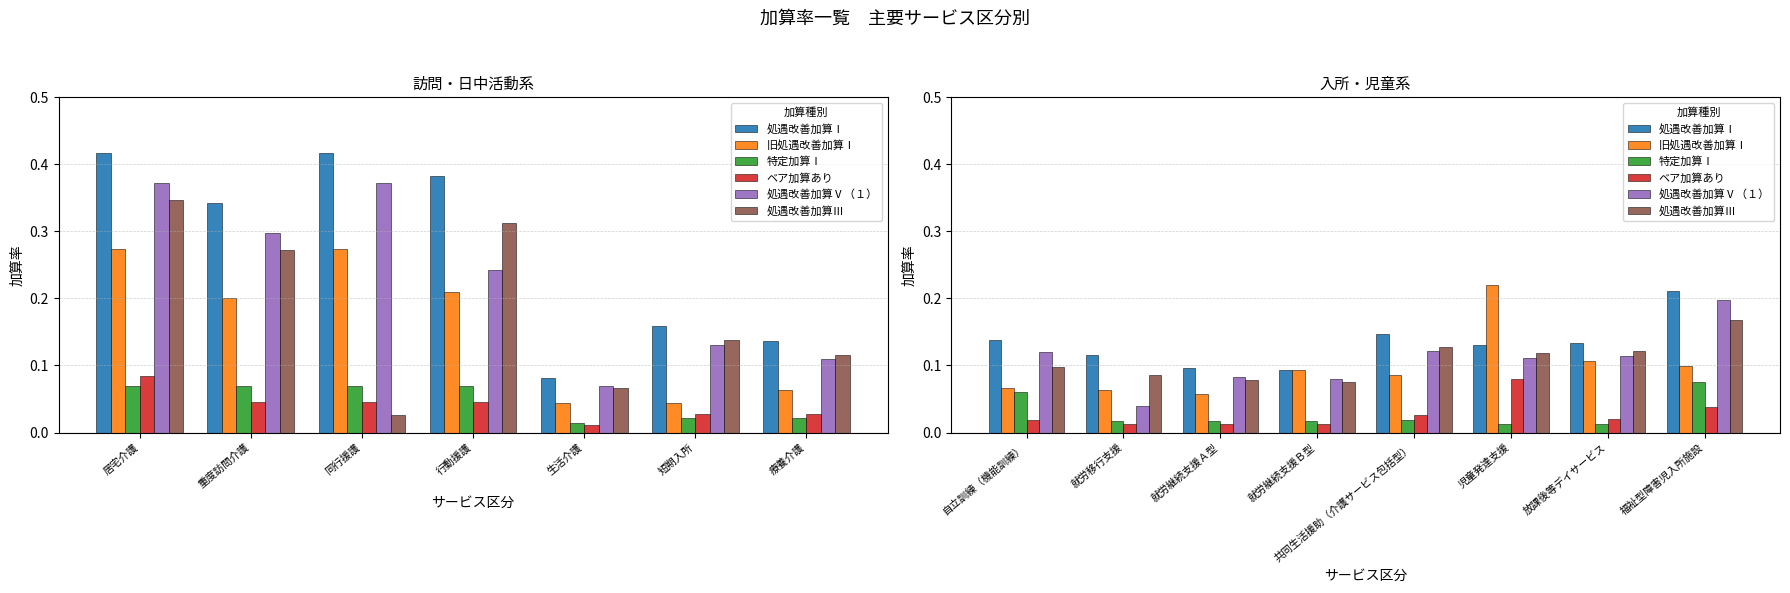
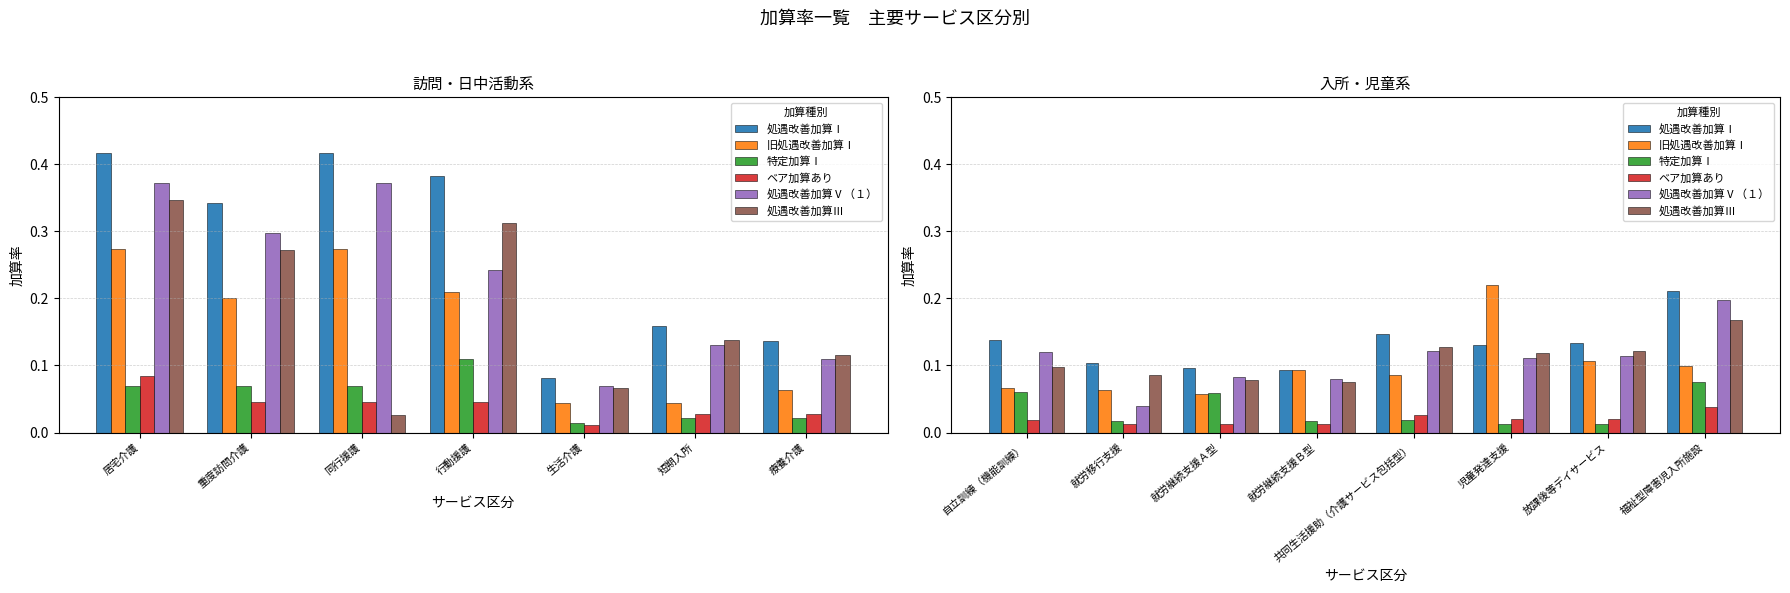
訪問・日中活動系, 特定加算Ⅰ, 行動援護: 0.07 -> 0.11
入所・児童系, 処遇改善加算Ⅰ, 就労移行支援: 0.12 -> 0.10
入所・児童系, 特定加算Ⅰ, 就労継続支援Ａ型: 0.02 -> 0.06
入所・児童系, ベア加算あり, 児童発達支援: 0.08 -> 0.02
